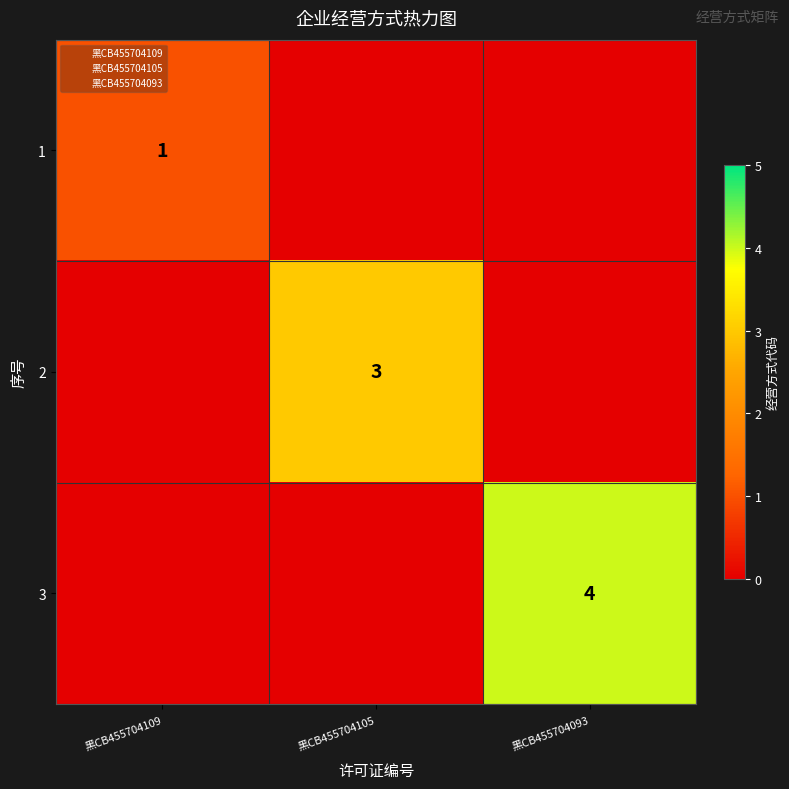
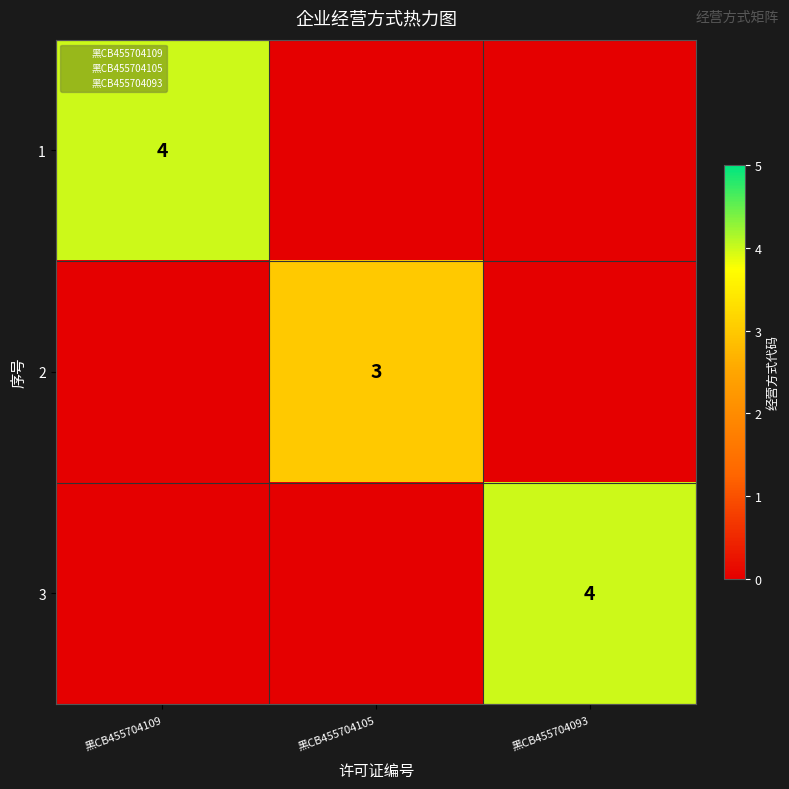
1, 黑CB455704109: 1 -> 4
